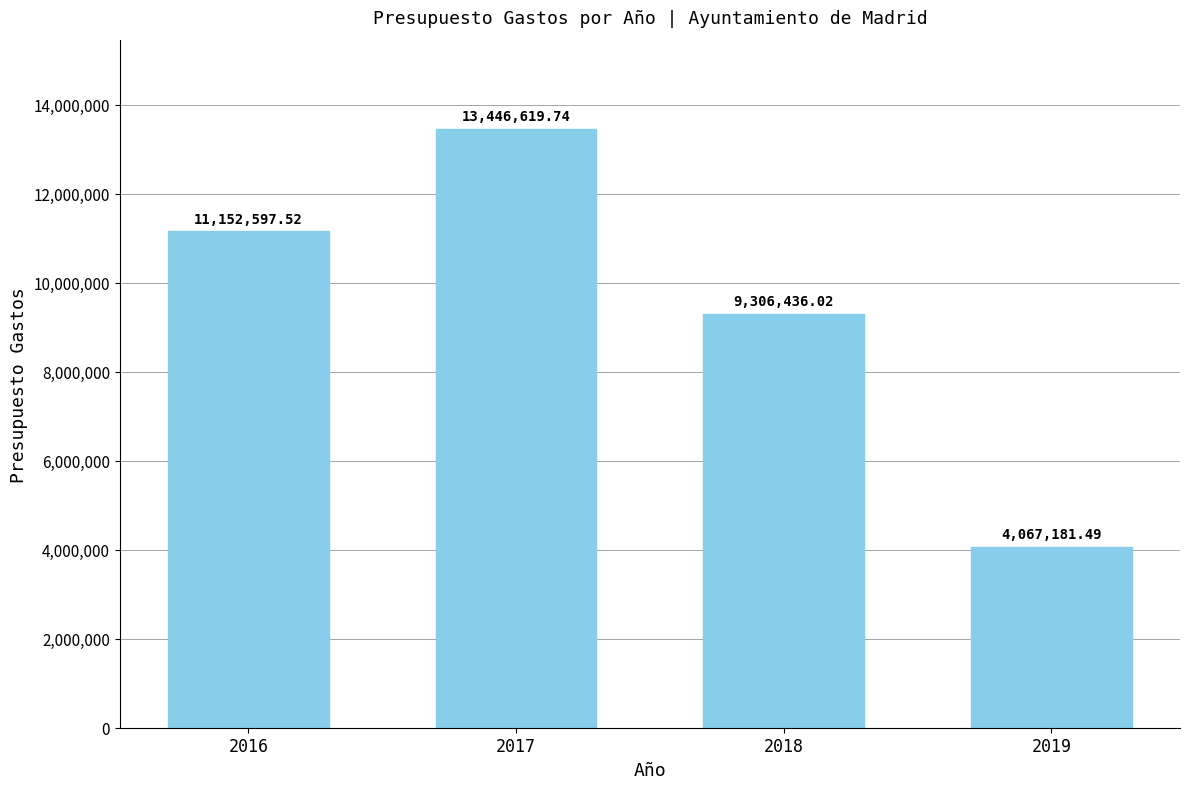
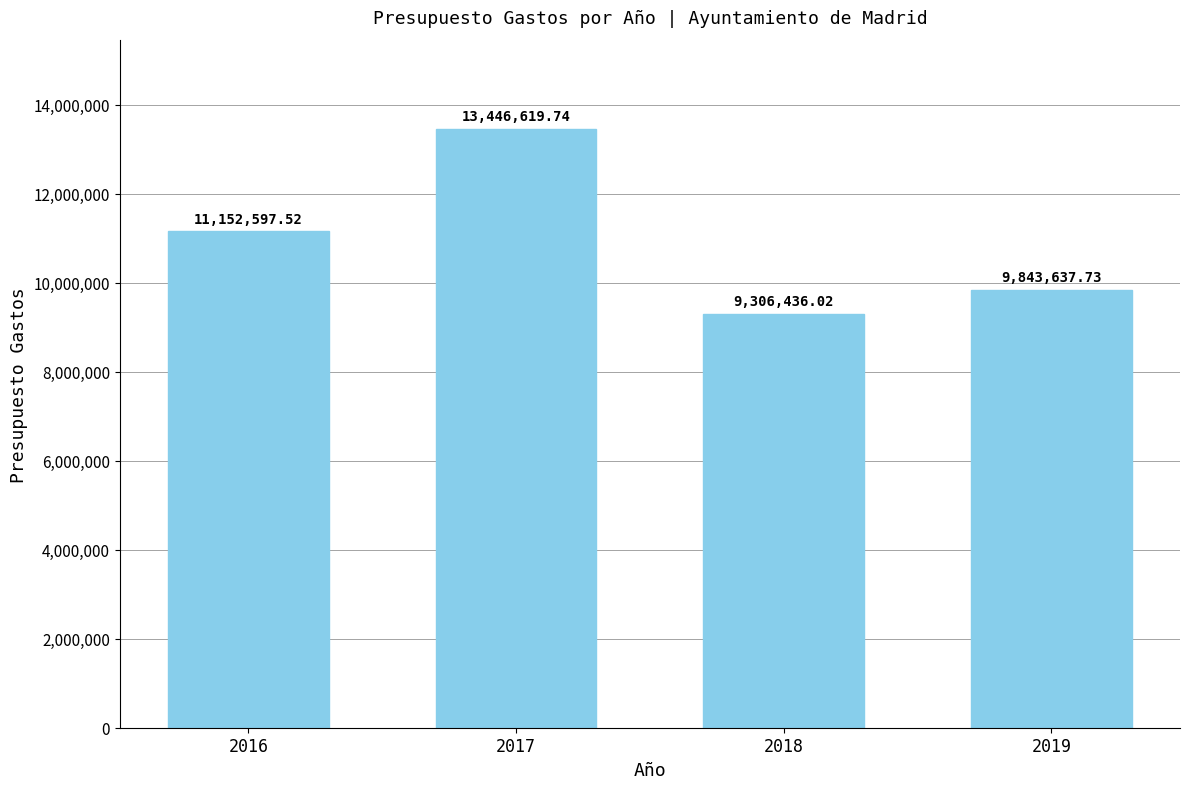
2019: 4,067,181.49 -> 9,843,637.73
